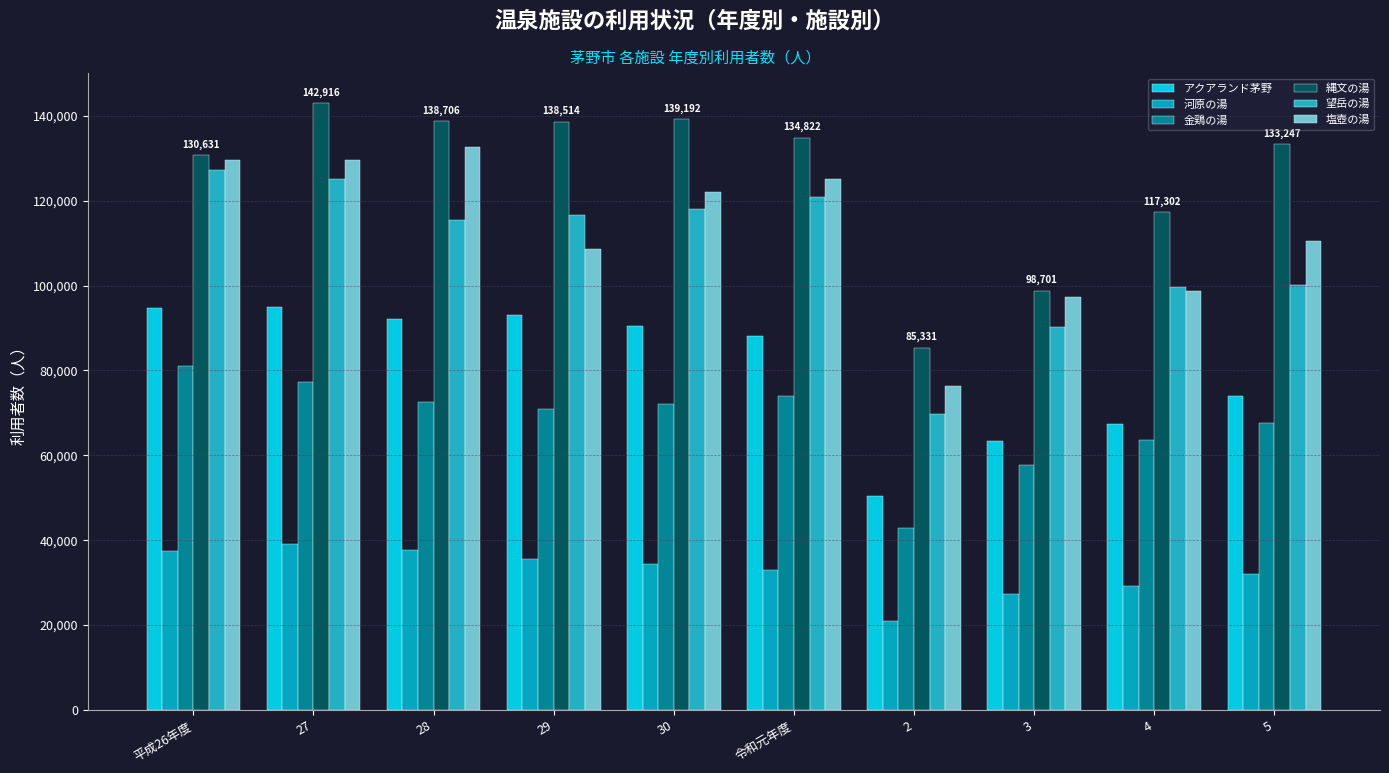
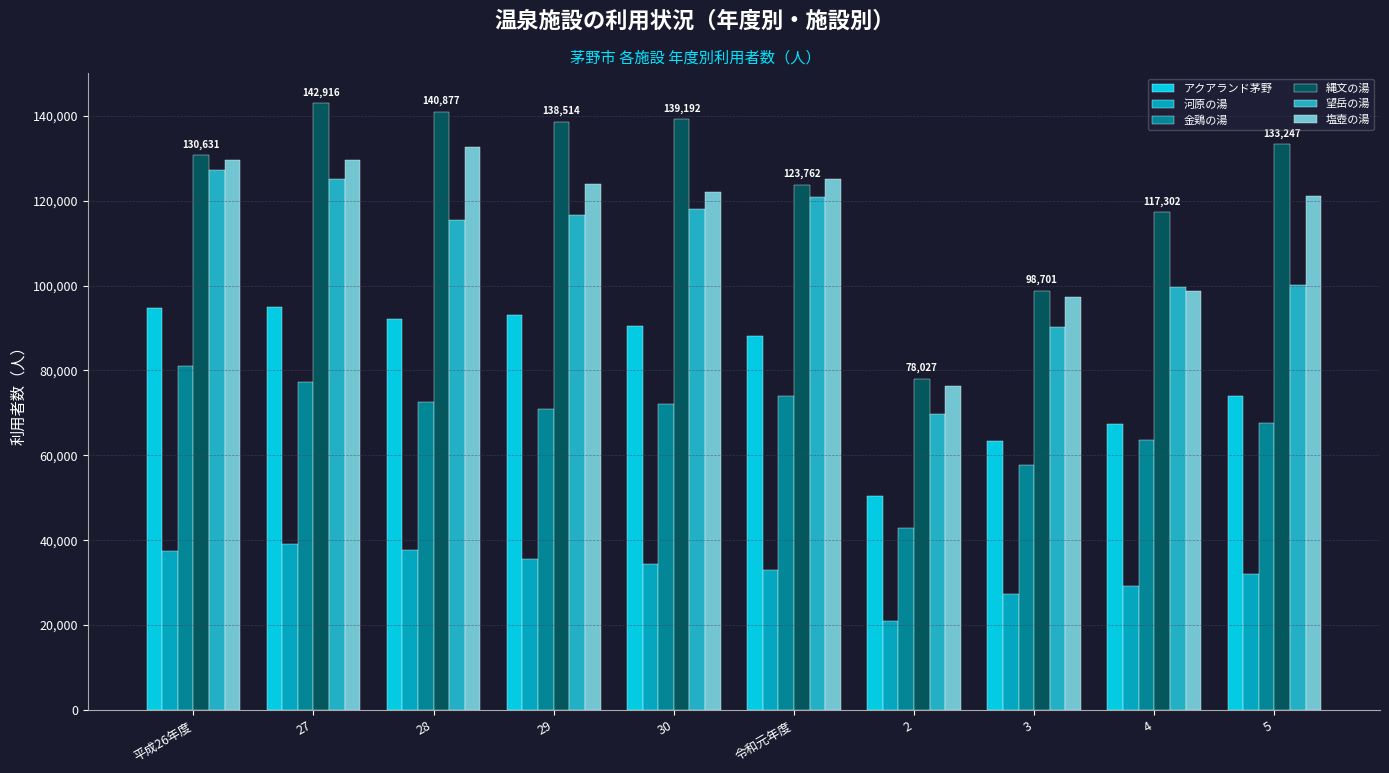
縄文の湯, 28: 138,706 -> 140,877
塩壺の湯, 29: 109,000 -> 124,000
縄文の湯, 令和元年度: 134,822 -> 123,762
縄文の湯, 2: 85,331 -> 78,027
塩壺の湯, 5: 110,000 -> 121,000
